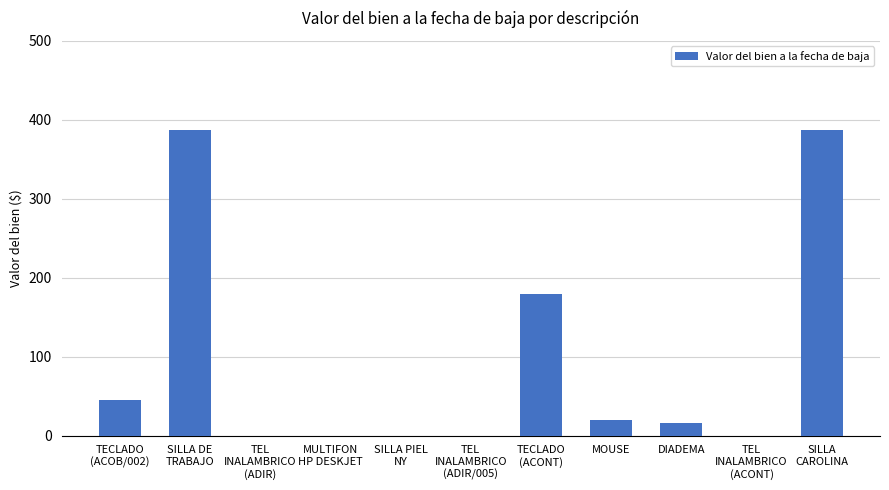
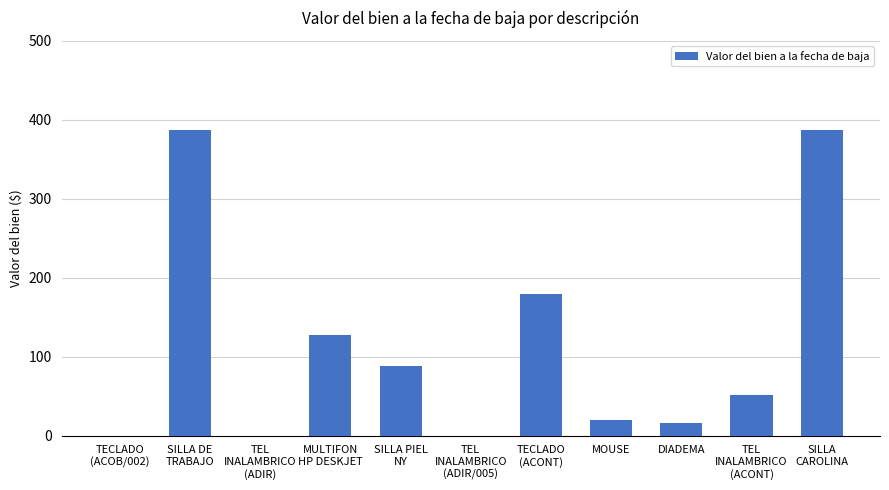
TECLADO (ACOB/002): 50 -> 0
MULTIFON HP DESKJET: 0 -> 130
SILLA PIEL NY: 0 -> 90
TEL INALAMBRICO (ACONT): 0 -> 50
